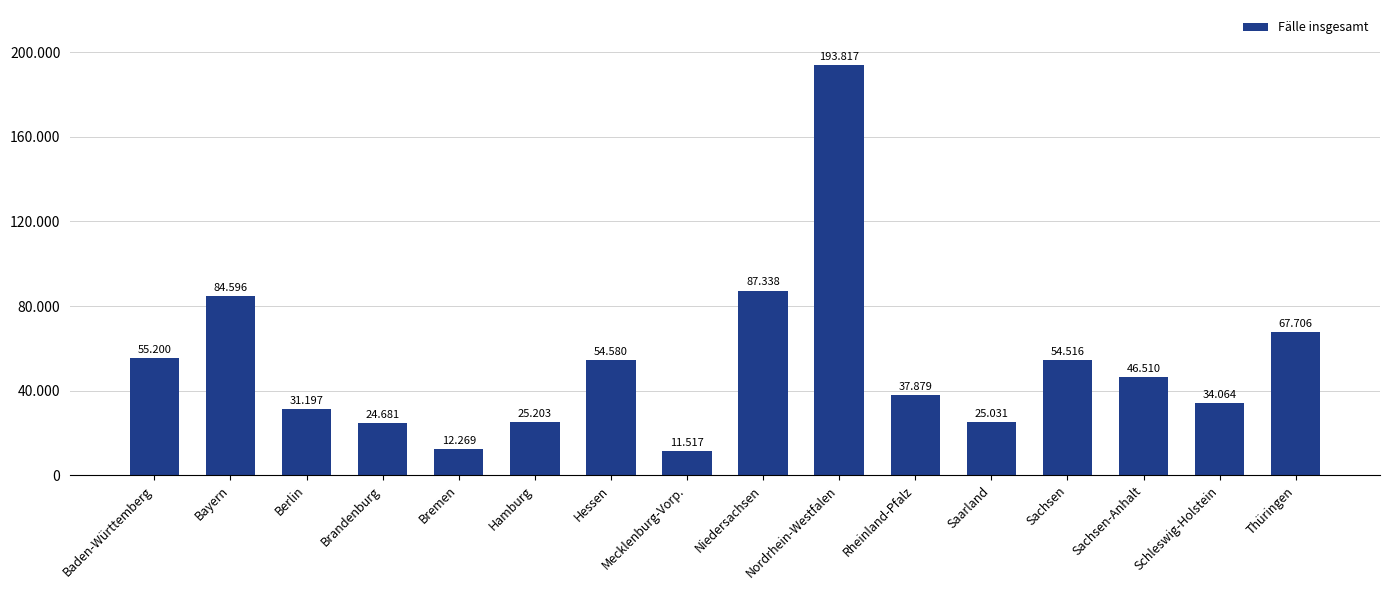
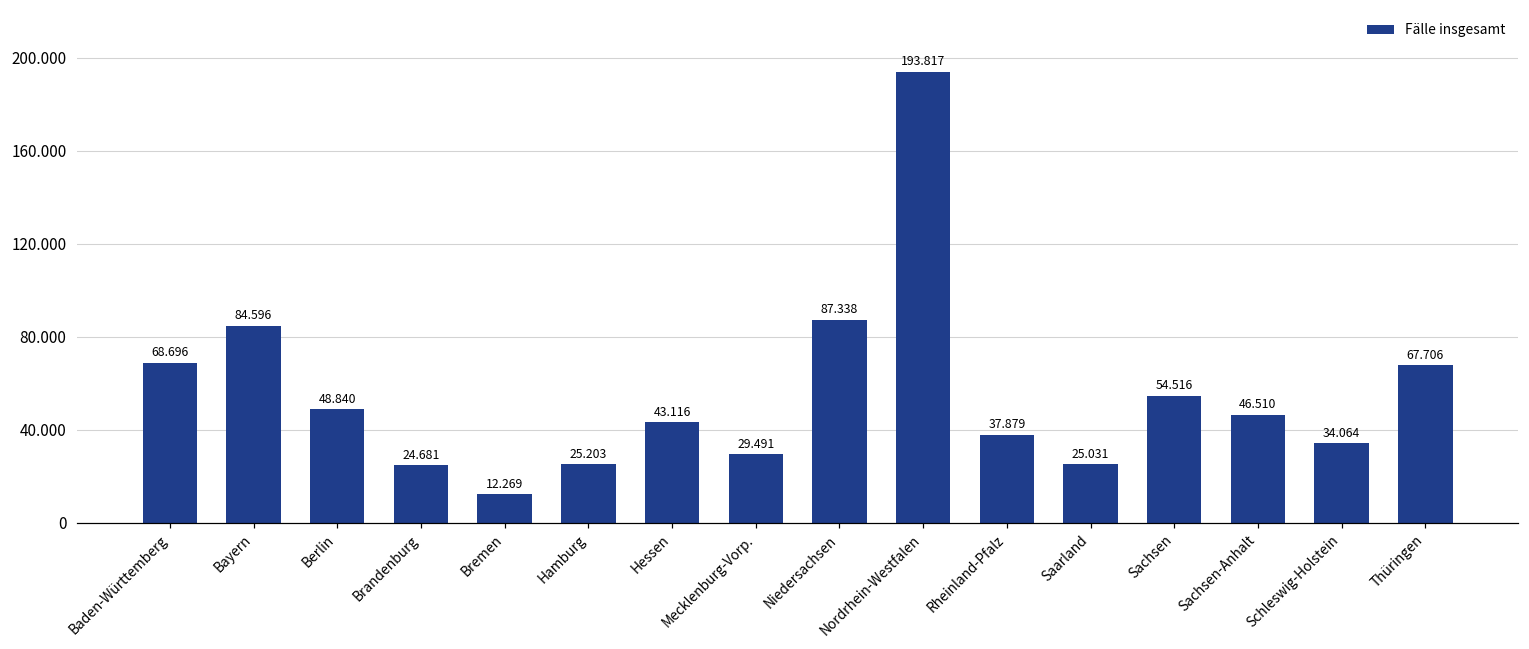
Baden-Württemberg: 55.200 -> 68.696
Berlin: 31.197 -> 48.840
Hessen: 54.580 -> 43.116
Mecklenburg-Vorp.: 11.517 -> 29.491
